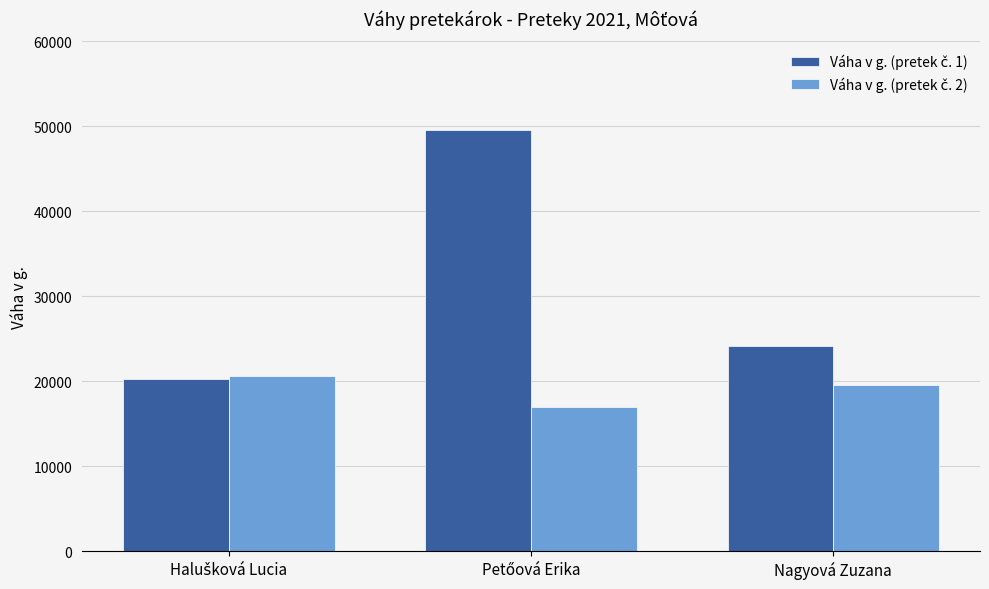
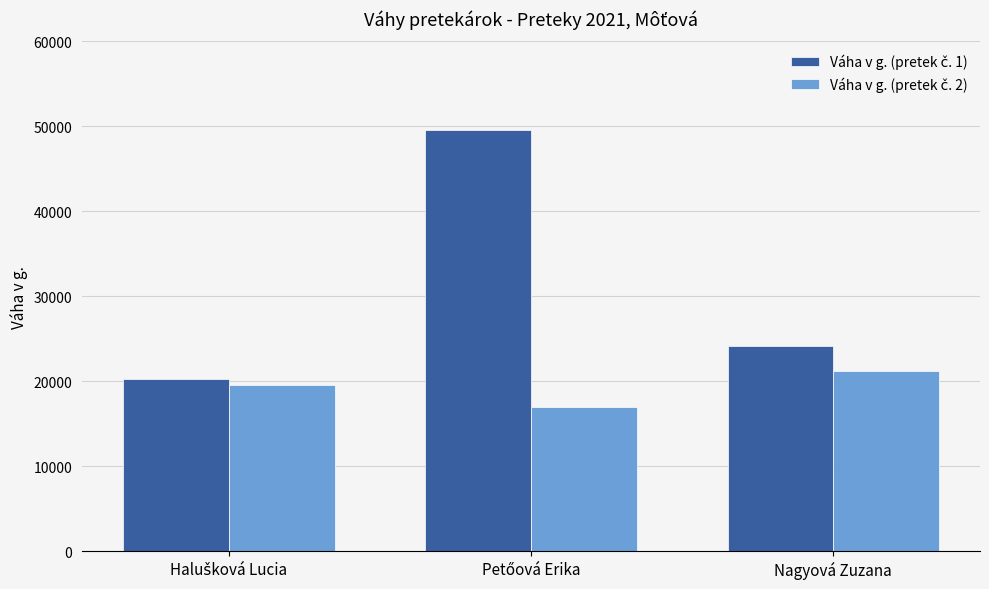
Váha v g. (pretek č. 2), Halušková Lucia: 21000 -> 20000
Váha v g. (pretek č. 2), Nagyová Zuzana: 20000 -> 21000
